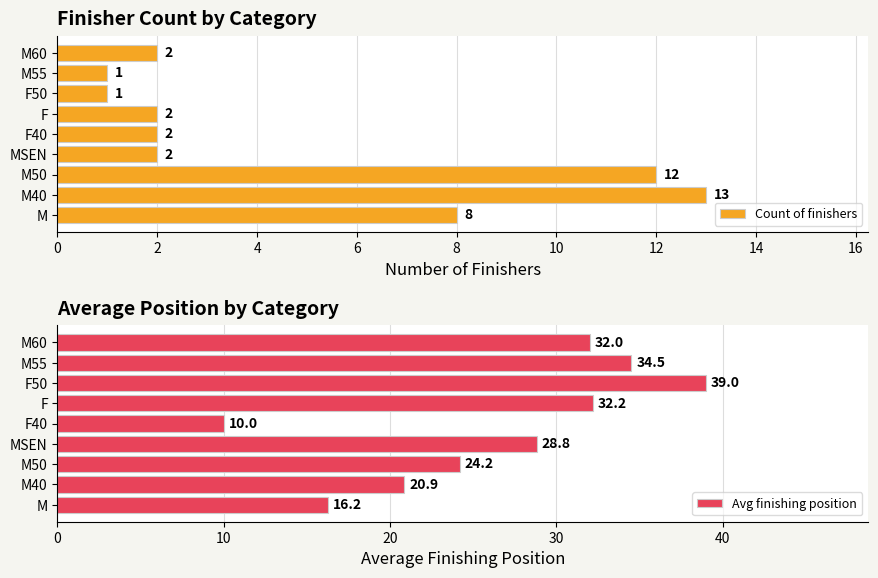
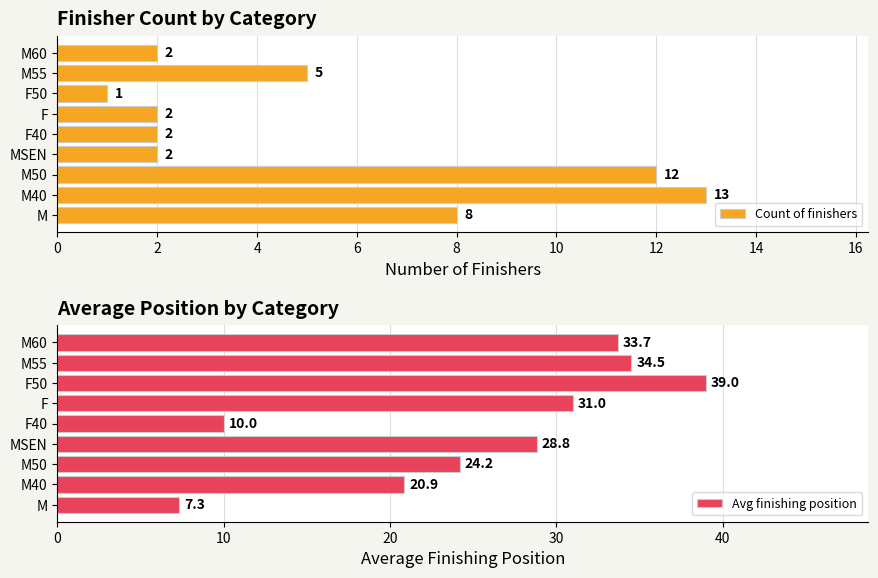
Finisher Count by Category, M55: 1 -> 5
Average Position by Category, M60: 32.0 -> 33.7
Average Position by Category, F: 32.2 -> 31.0
Average Position by Category, M: 16.2 -> 7.3
